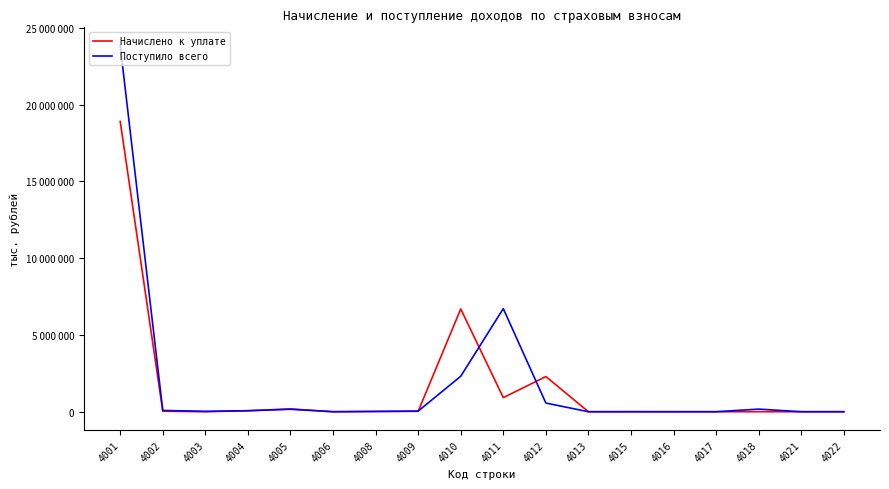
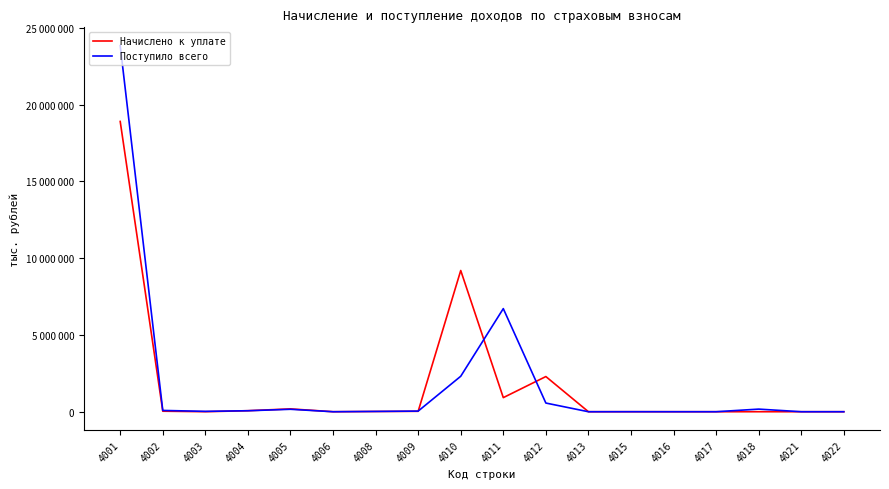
Начислено к уплате, 4010: 6700000 -> 9200000
